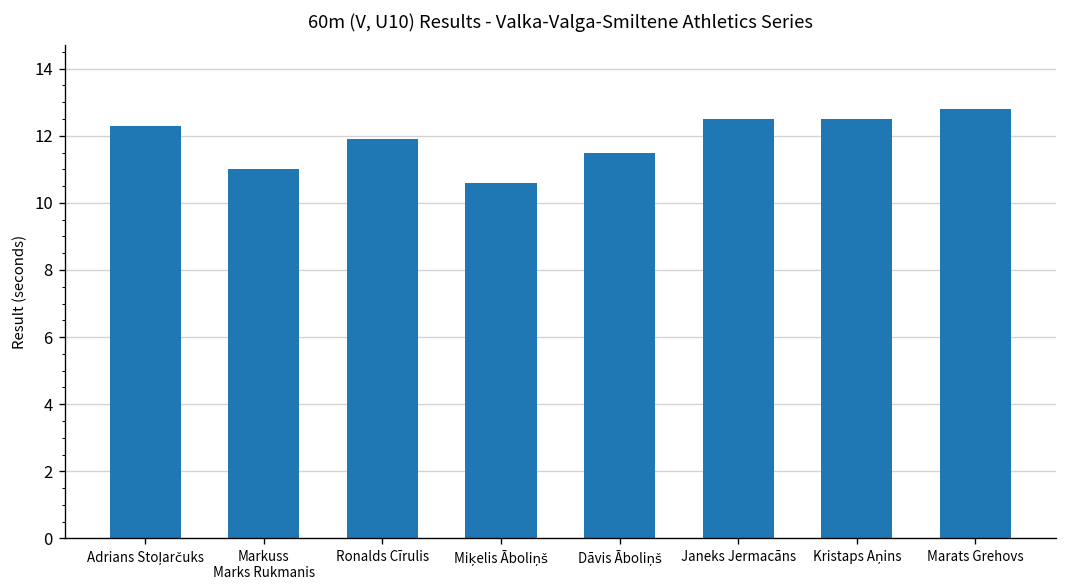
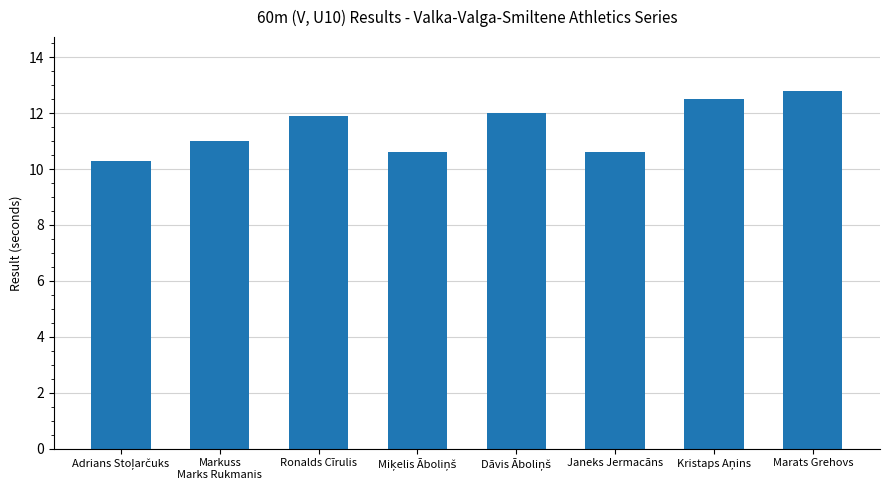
Adrians Stoļarčuks: 12.3 -> 10.3
Dāvis Āboliņš: 11.5 -> 12.0
Janeks Jermacāns: 12.5 -> 10.6
